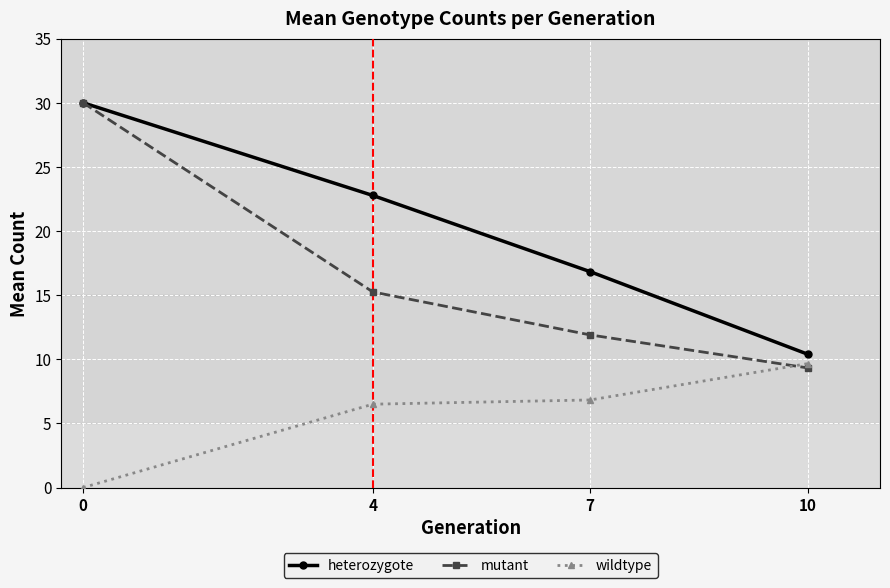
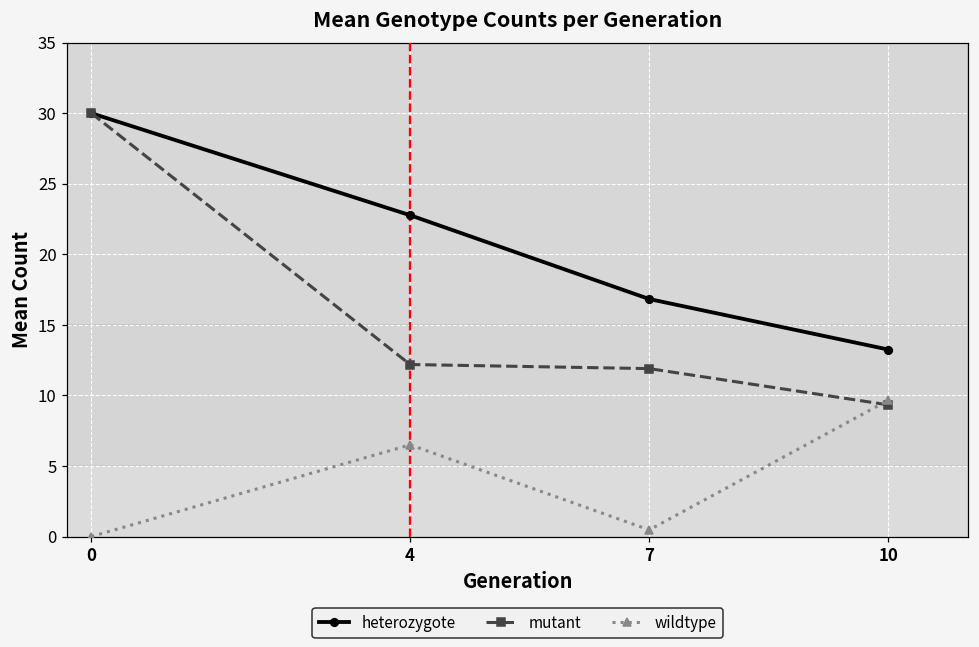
mutant, 4: 15.3 -> 12.2
wildtype, 7: 6.8 -> 0.5
heterozygote, 10: 10.4 -> 13.3
